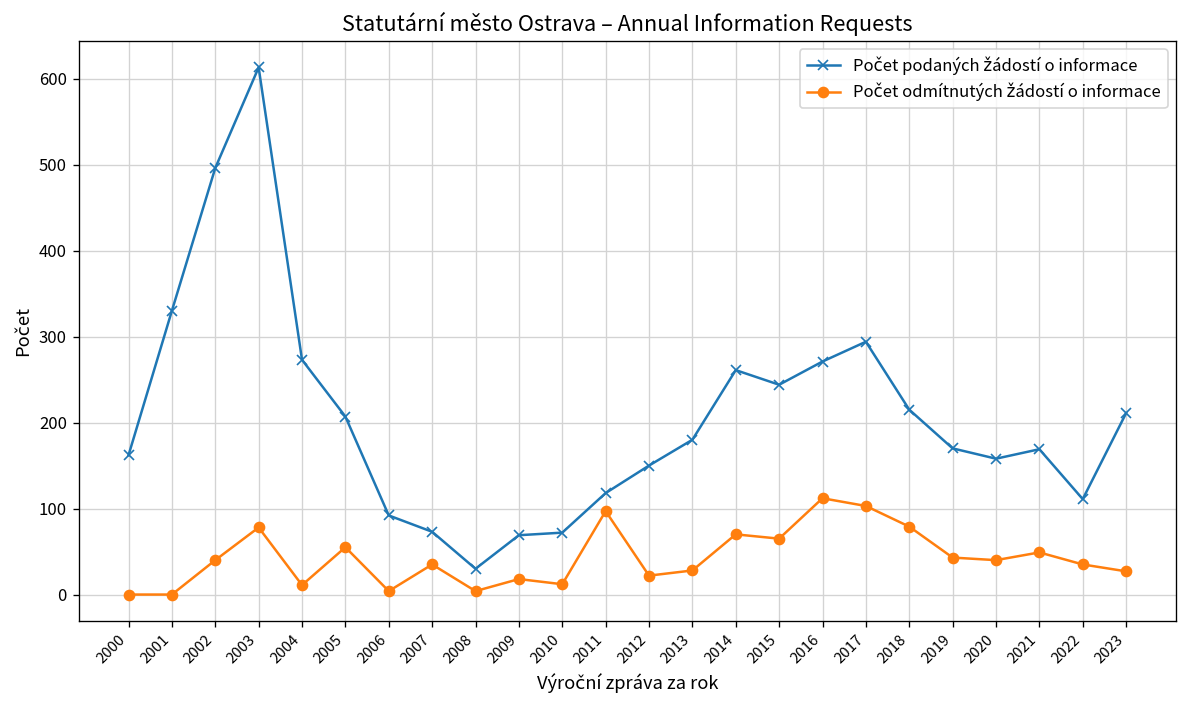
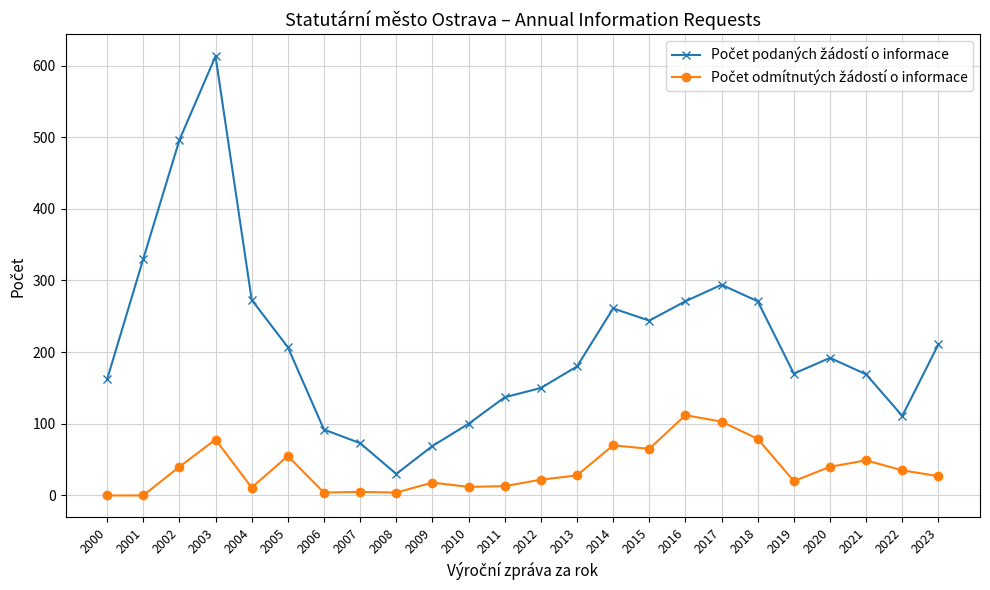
Počet odmítnutých žádostí o informace, 2007: 40 -> 10
Počet podaných žádostí o informace, 2010: 70 -> 100
Počet podaných žádostí o informace, 2011: 120 -> 140
Počet odmítnutých žádostí o informace, 2011: 100 -> 10
Počet podaných žádostí o informace, 2018: 220 -> 270
Počet odmítnutých žádostí o informace, 2019: 40 -> 20
Počet podaných žádostí o informace, 2020: 160 -> 190
